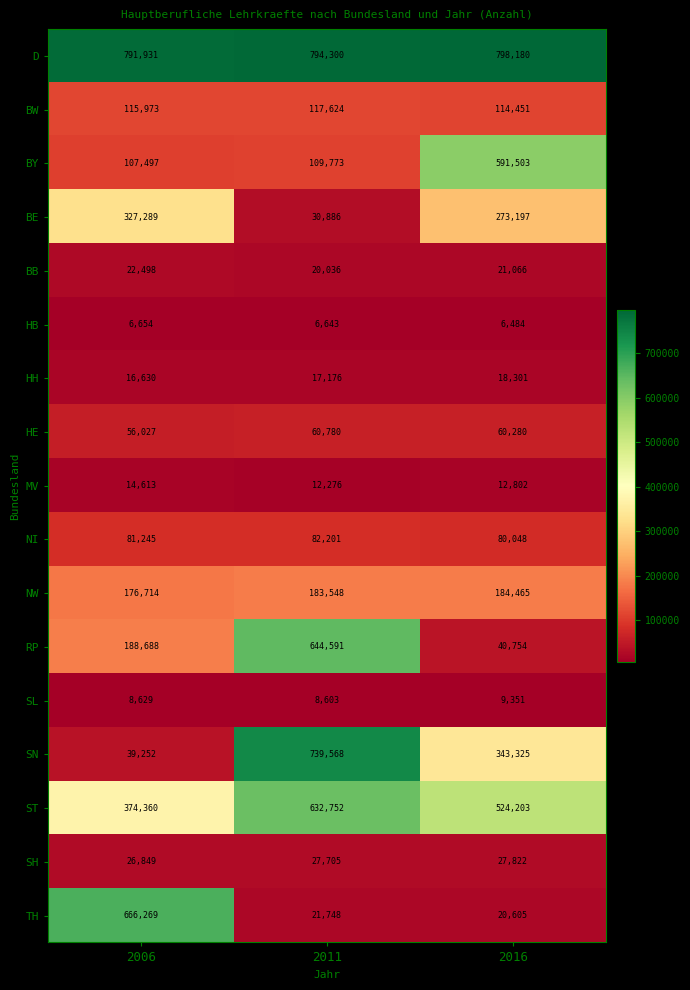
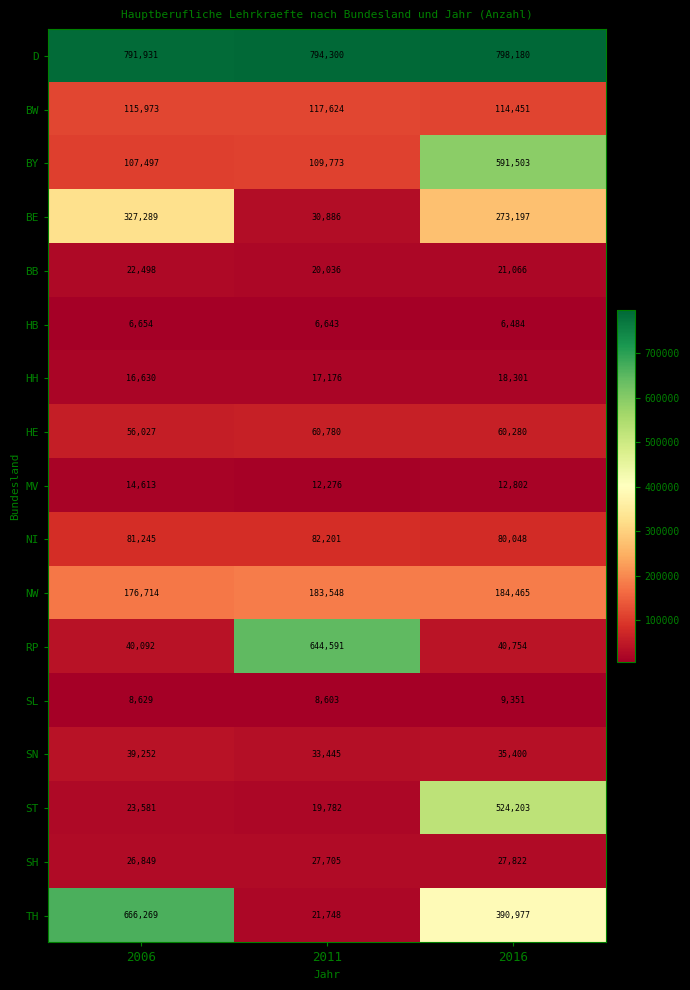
RP, 2006: 188,688 -> 40,092
SN, 2011: 739,568 -> 33,445
SN, 2016: 343,325 -> 35,400
ST, 2006: 374,360 -> 23,581
ST, 2011: 632,752 -> 19,782
TH, 2016: 20,605 -> 390,977
